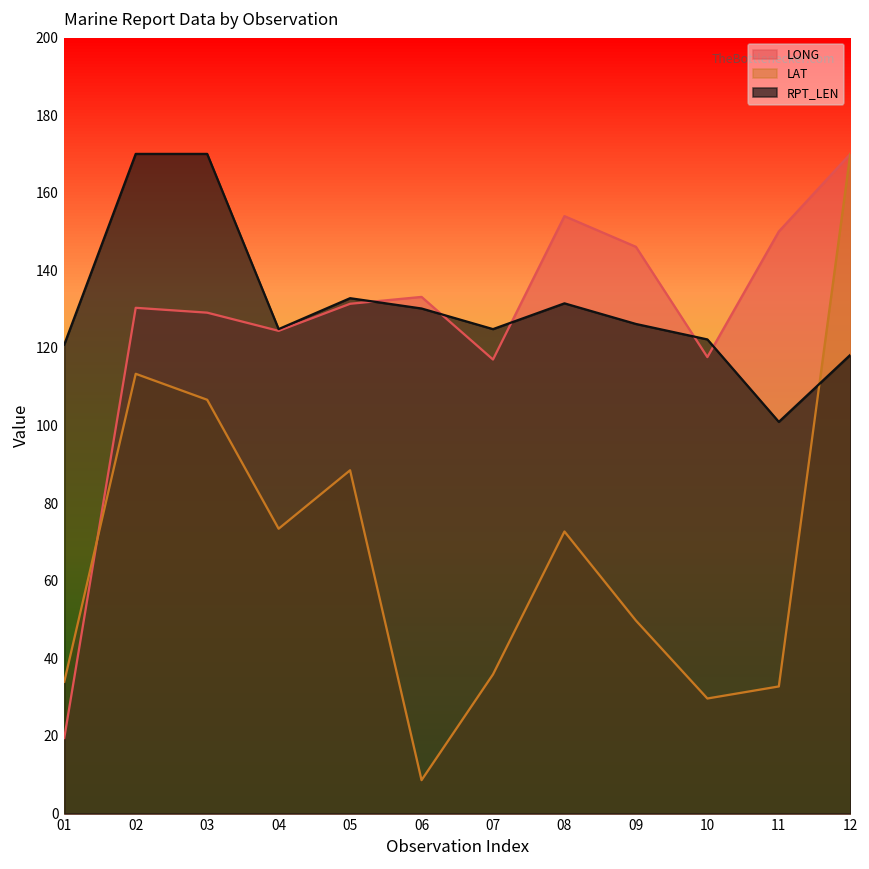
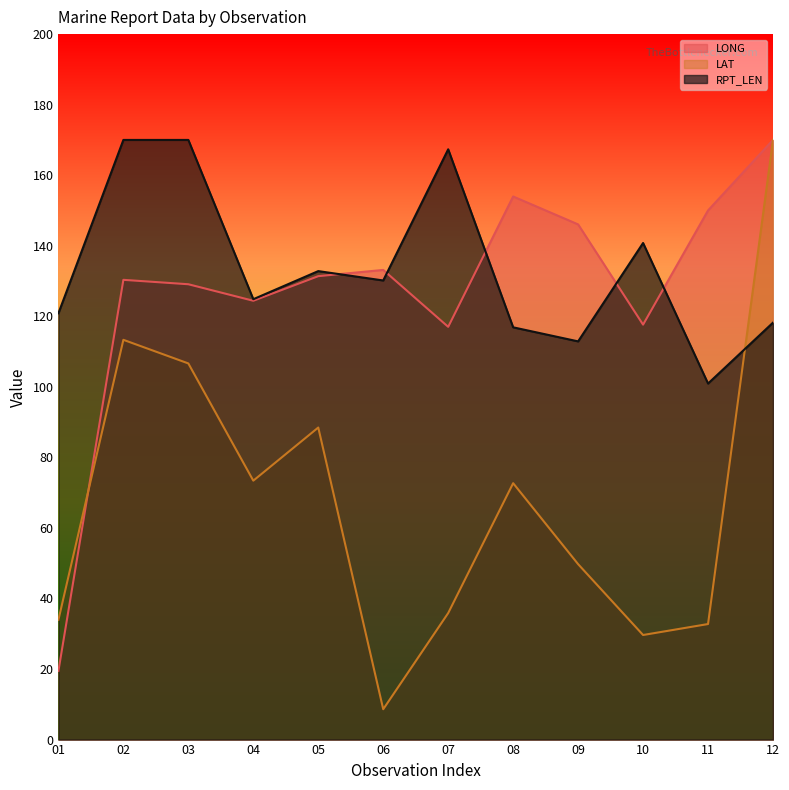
RPT_LEN, 07: 125 -> 167
RPT_LEN, 08: 131 -> 117
RPT_LEN, 09: 126 -> 113
RPT_LEN, 10: 122 -> 141
